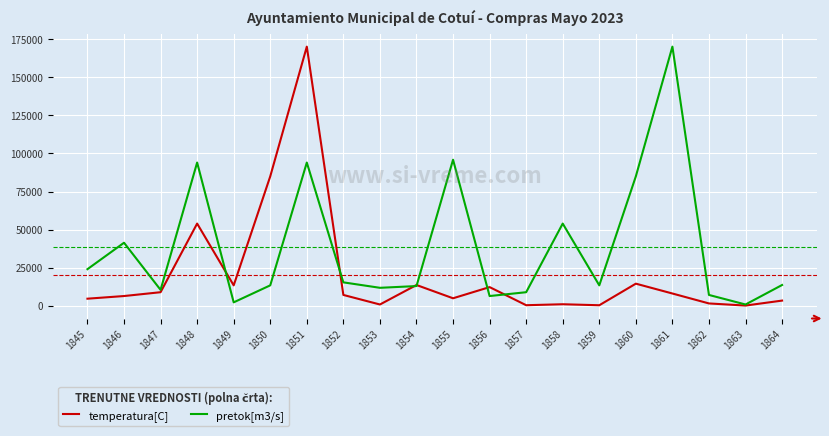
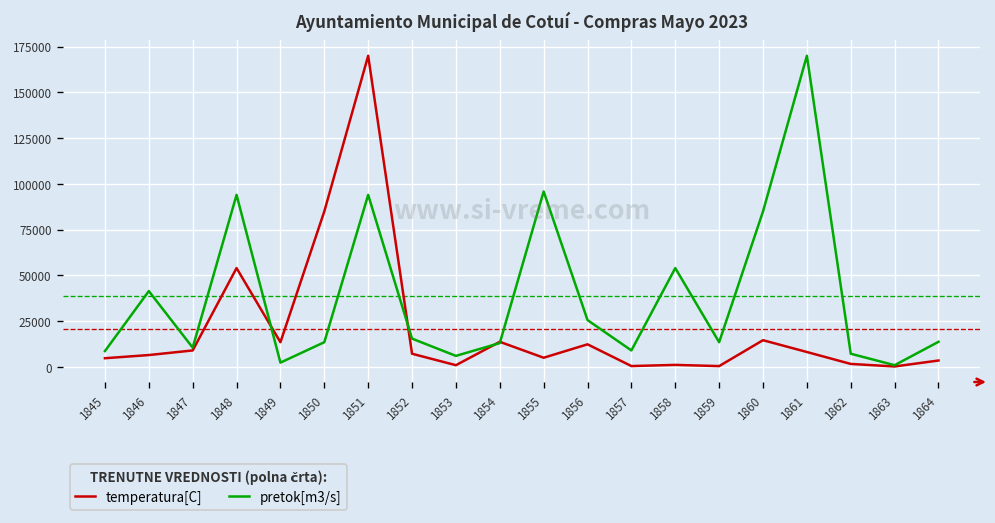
pretok[m3/s], 1845: 24000 -> 9000
pretok[m3/s], 1853: 12000 -> 6000
pretok[m3/s], 1856: 6000 -> 26000
